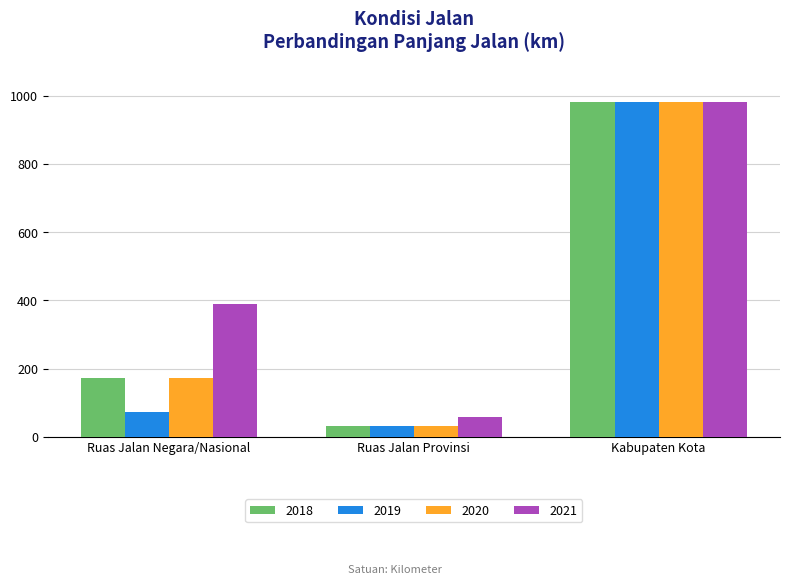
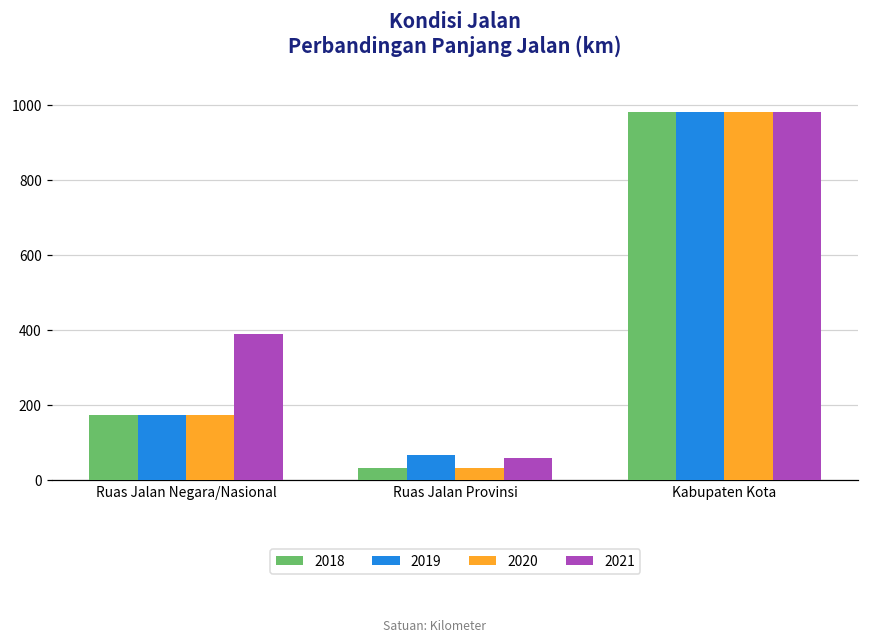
2019, Ruas Jalan Negara/Nasional: 70 -> 170
2019, Ruas Jalan Provinsi: 30 -> 70
